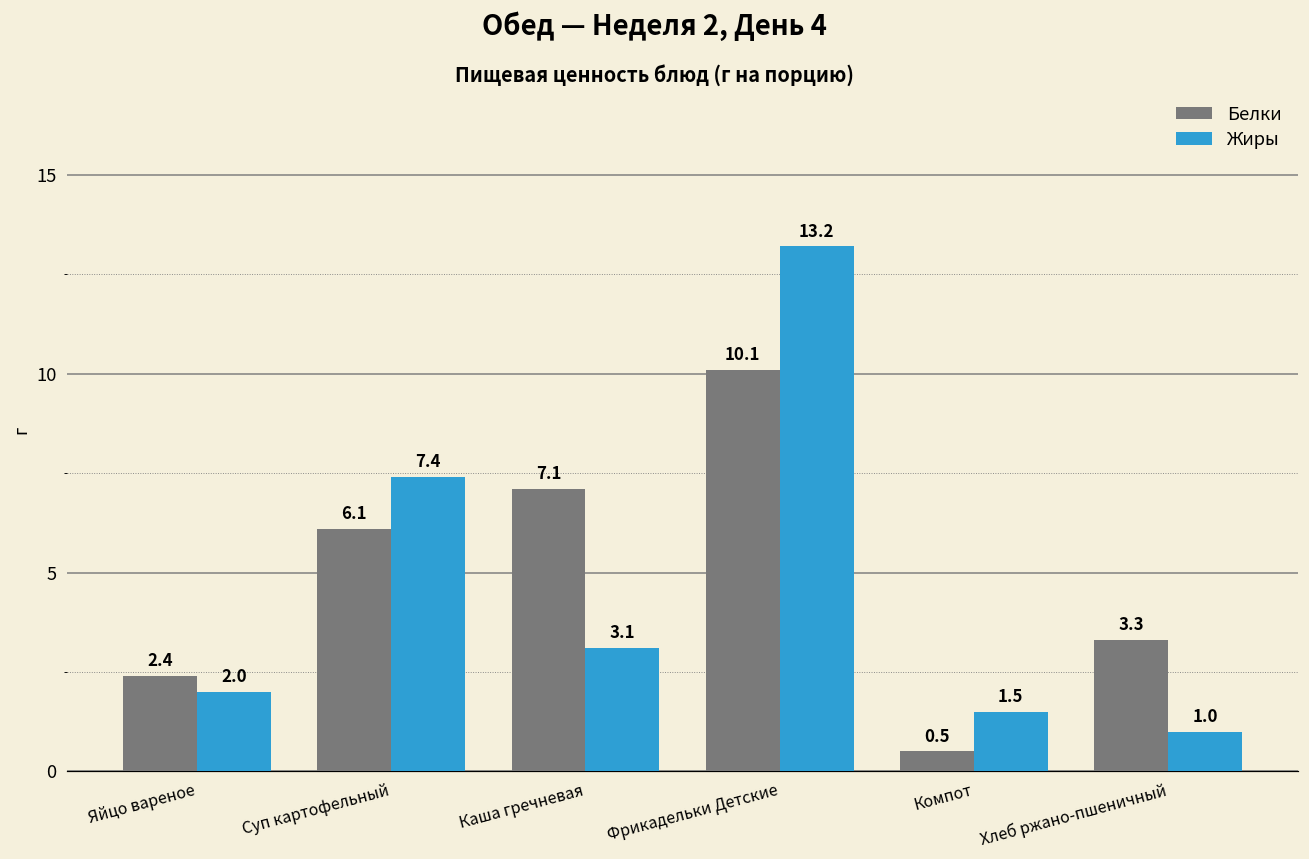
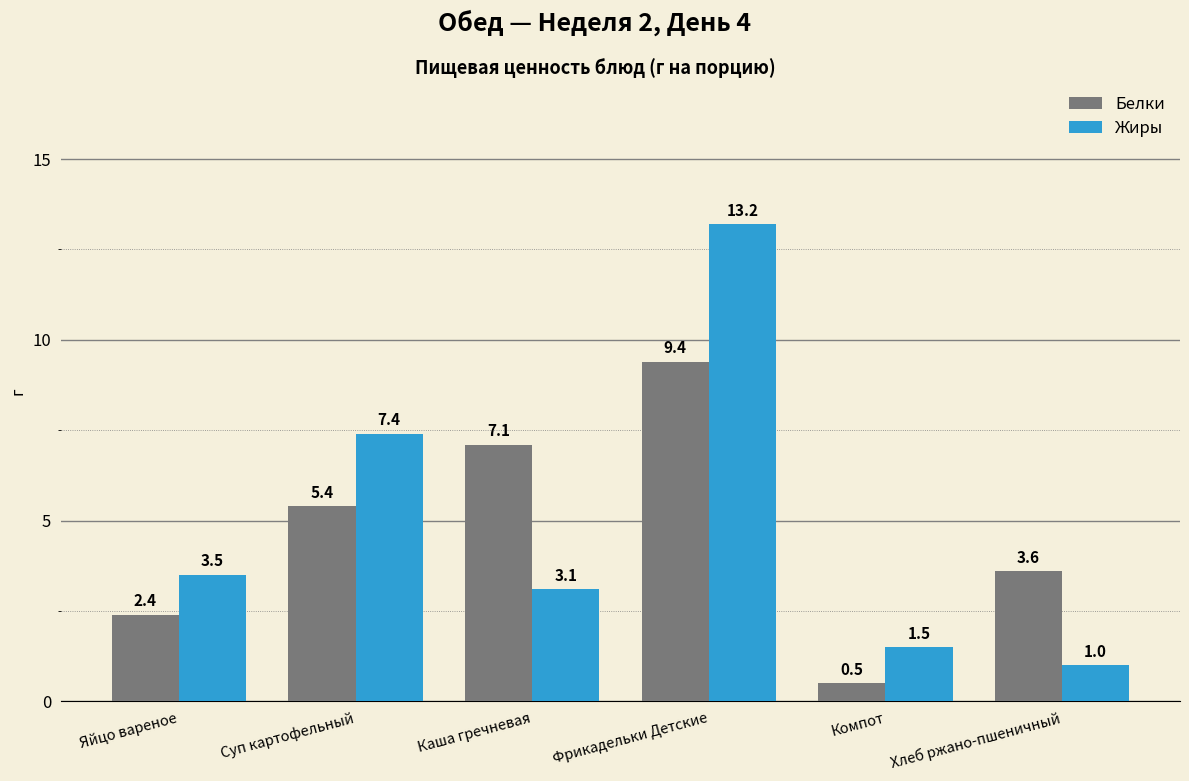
Жиры, Яйцо вареное: 2.0 -> 3.5
Белки, Суп картофельный: 6.1 -> 5.4
Белки, Фрикадельки Детские: 10.1 -> 9.4
Белки, Хлеб ржано-пшеничный: 3.3 -> 3.6
